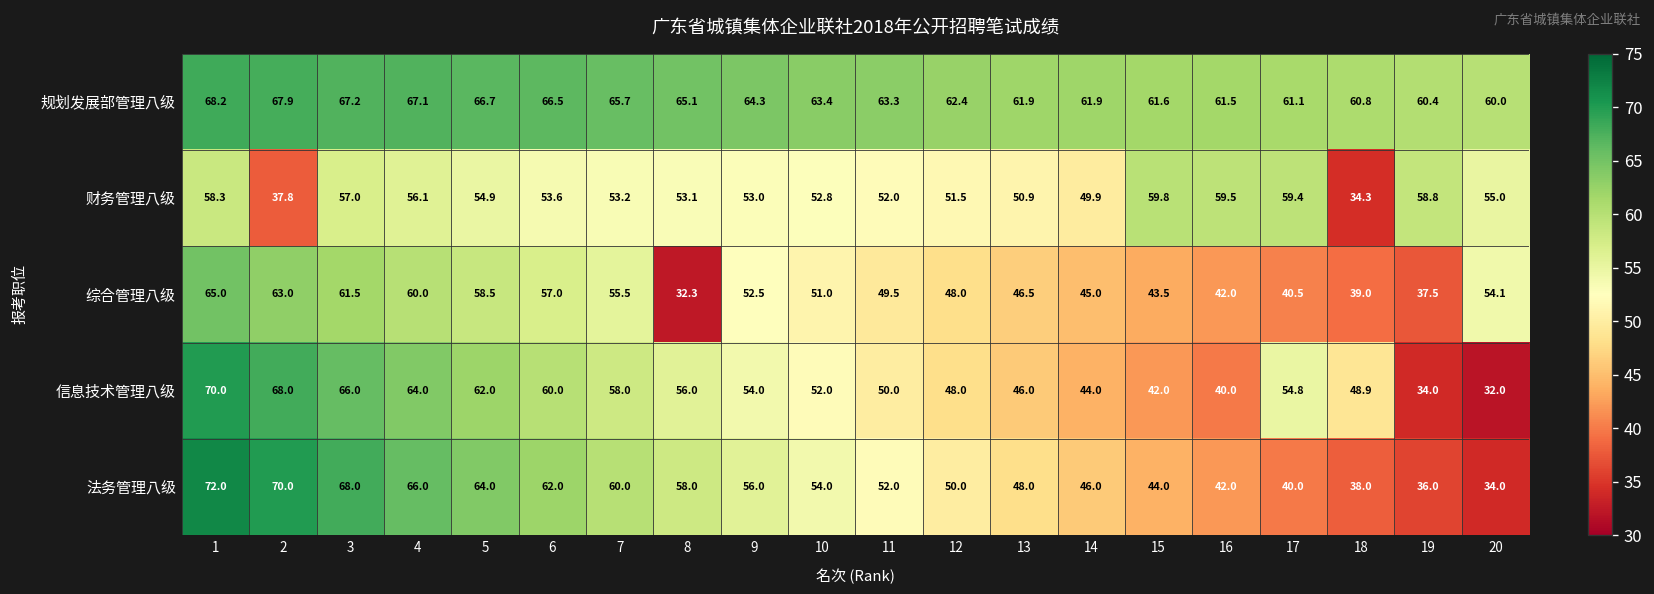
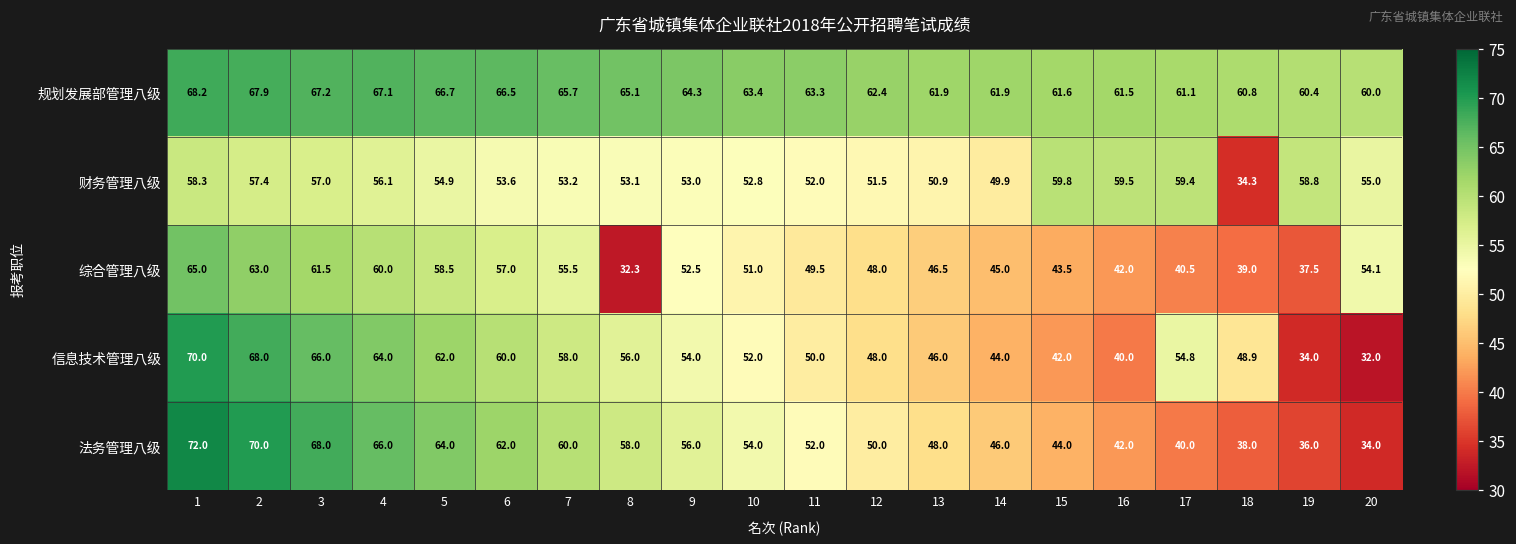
财务管理八级, 2: 37.8 -> 57.4
